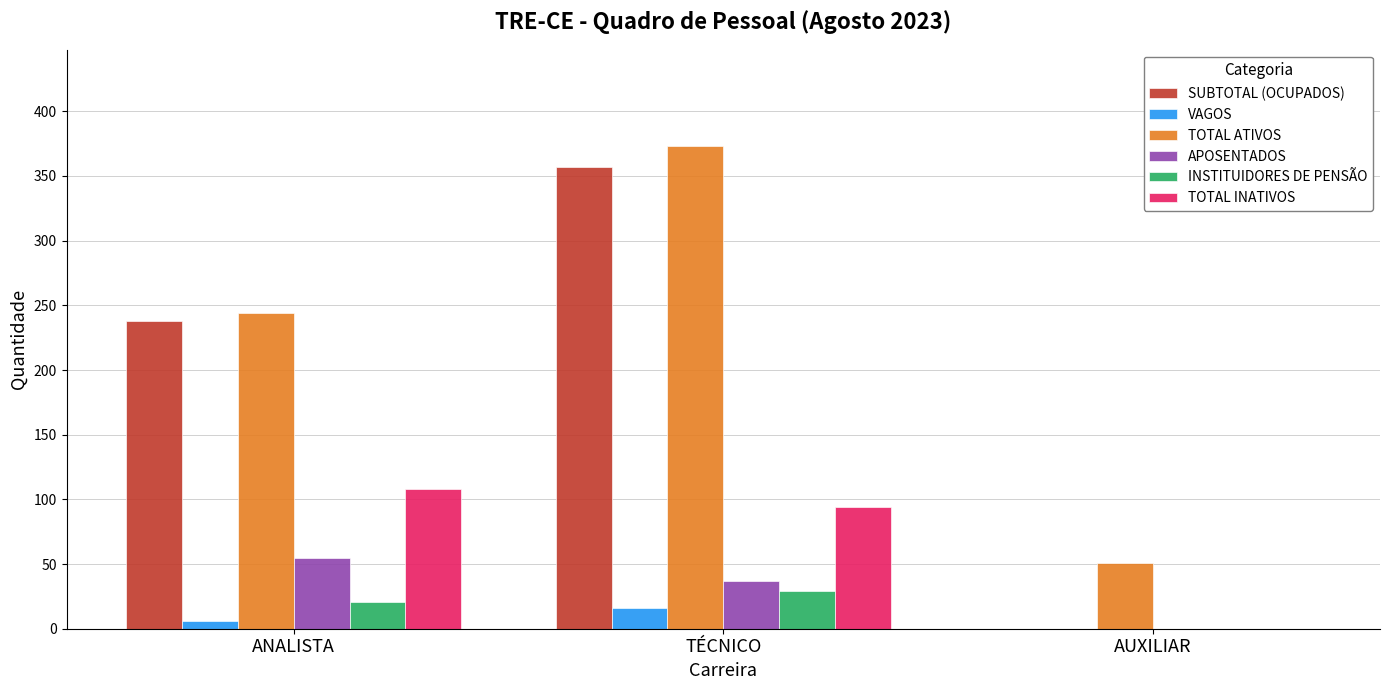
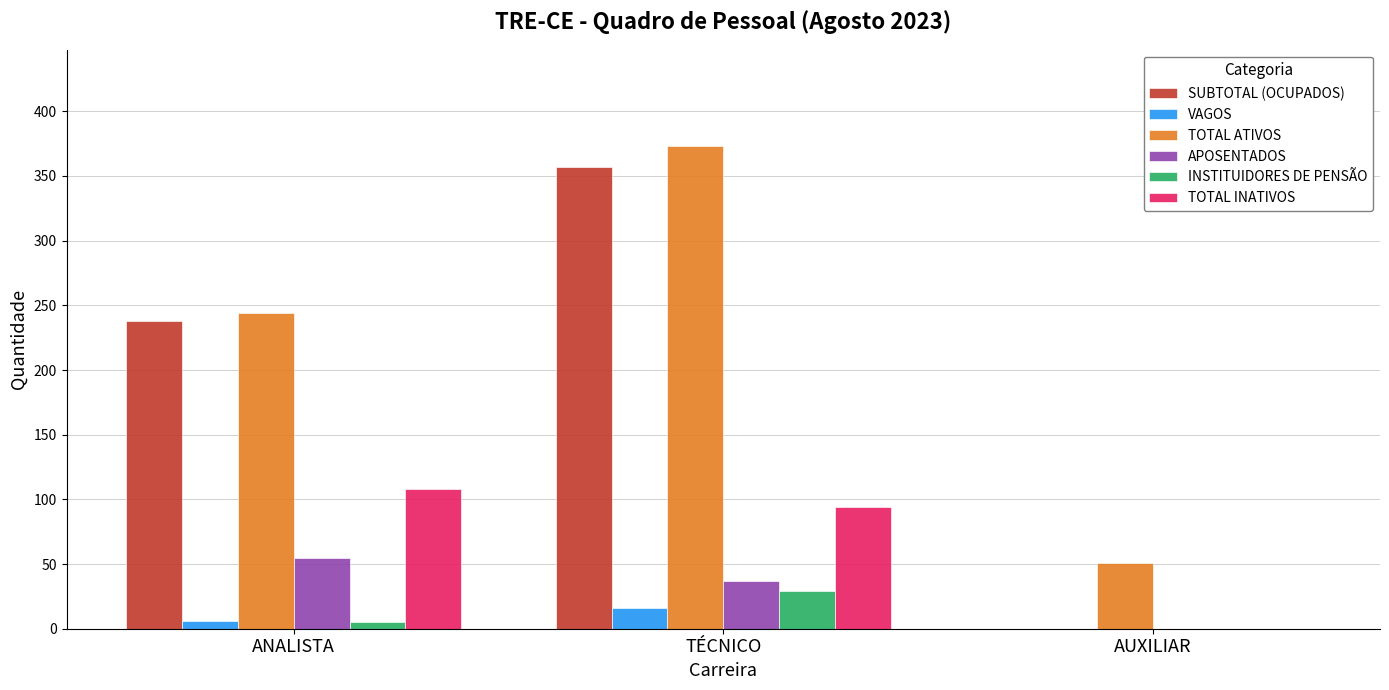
INSTITUIDORES DE PENSÃO, ANALISTA: 21 -> 5
